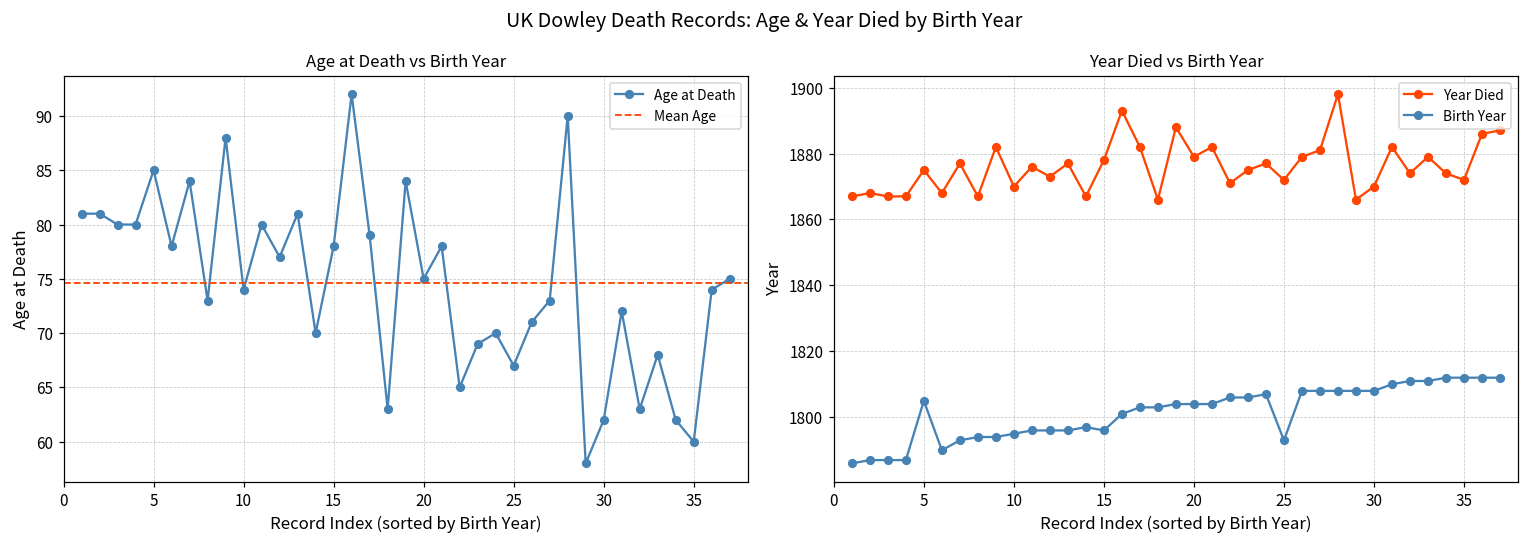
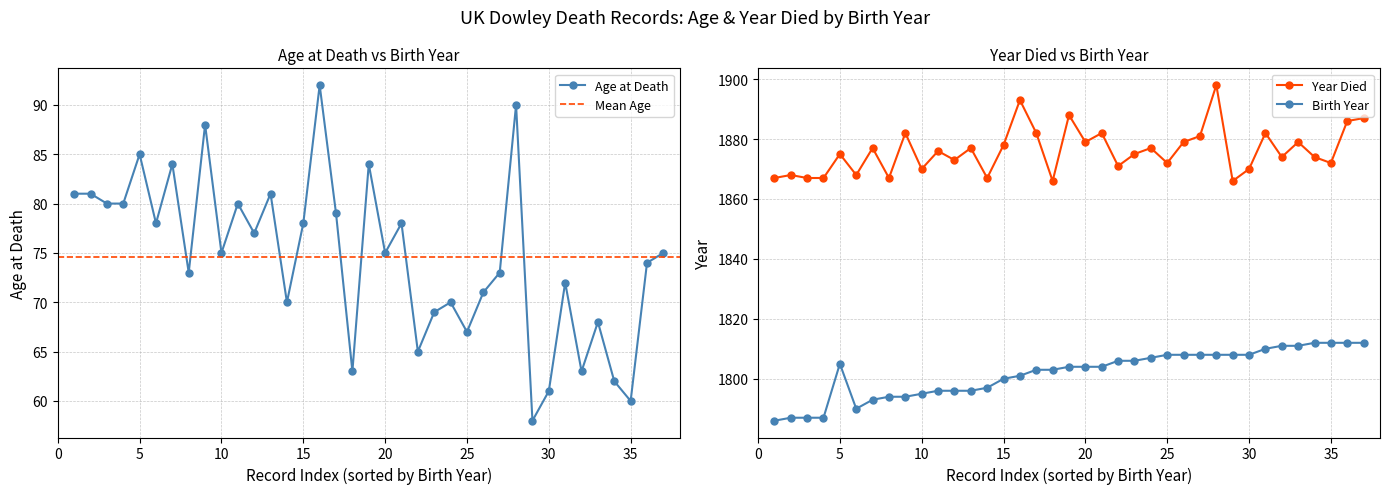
Age at Death vs Birth Year, 10: 74 -> 75
Age at Death vs Birth Year, 30: 62 -> 61
Year Died vs Birth Year, Birth Year, 15: 1796 -> 1800
Year Died vs Birth Year, Birth Year, 25: 1793 -> 1808
